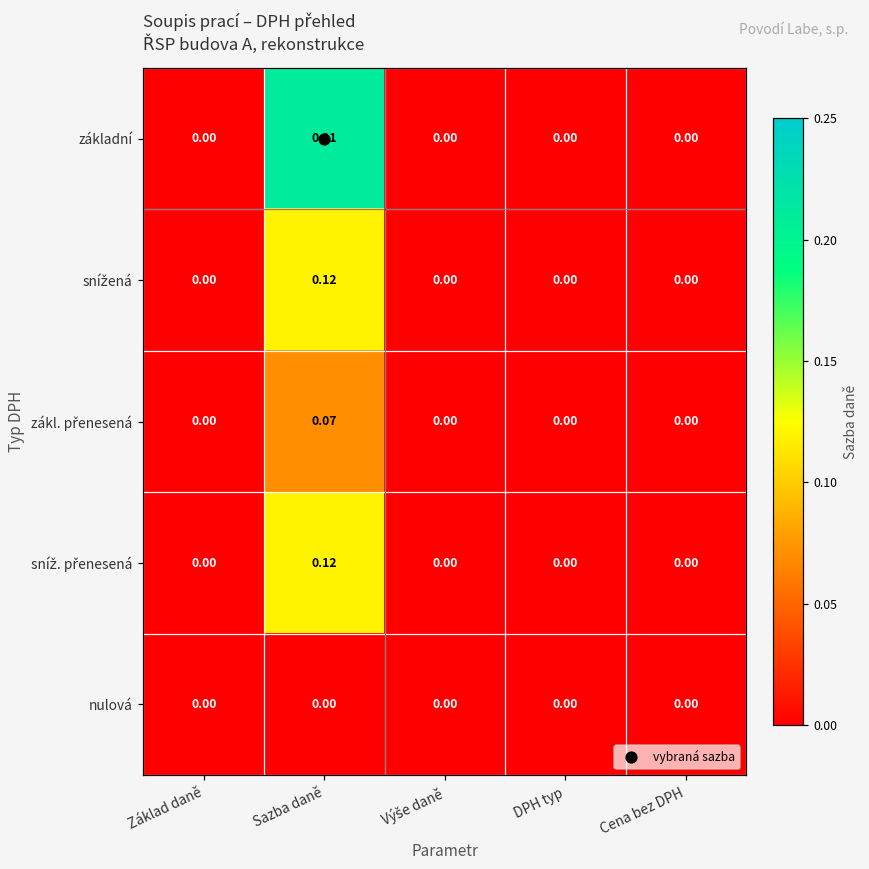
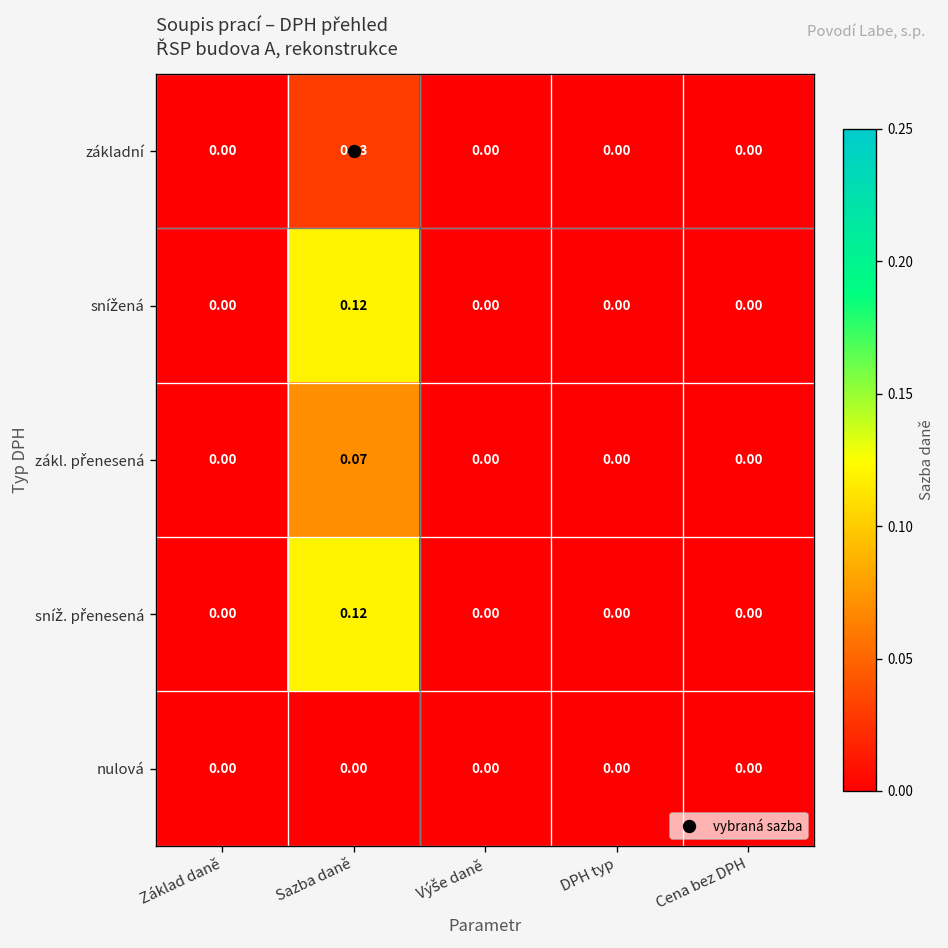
základní, Sazba daně: 0.21 -> 0.03
